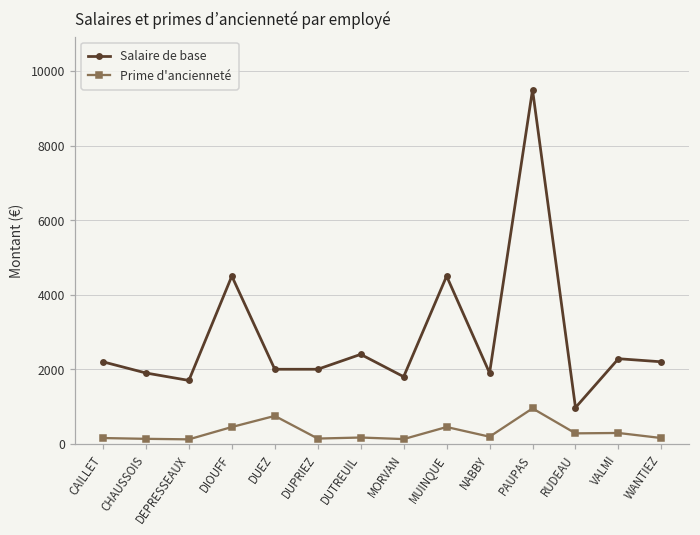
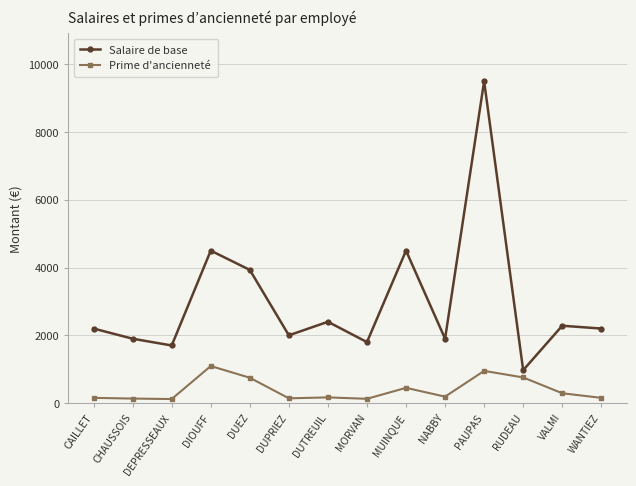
Prime d'ancienneté, DIOUFF: 500 -> 1100
Salaire de base, DUEZ: 2000 -> 3900
Prime d'ancienneté, RUDEAU: 300 -> 800
